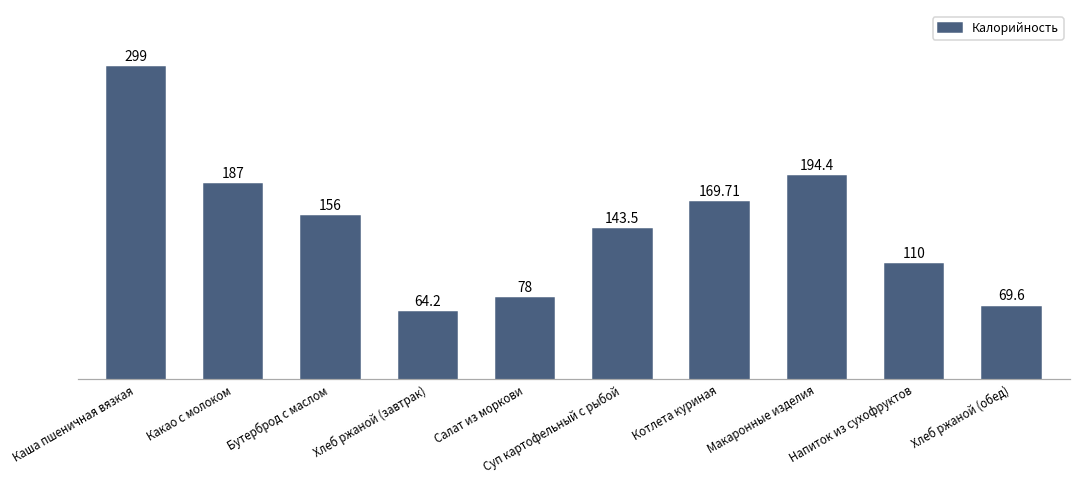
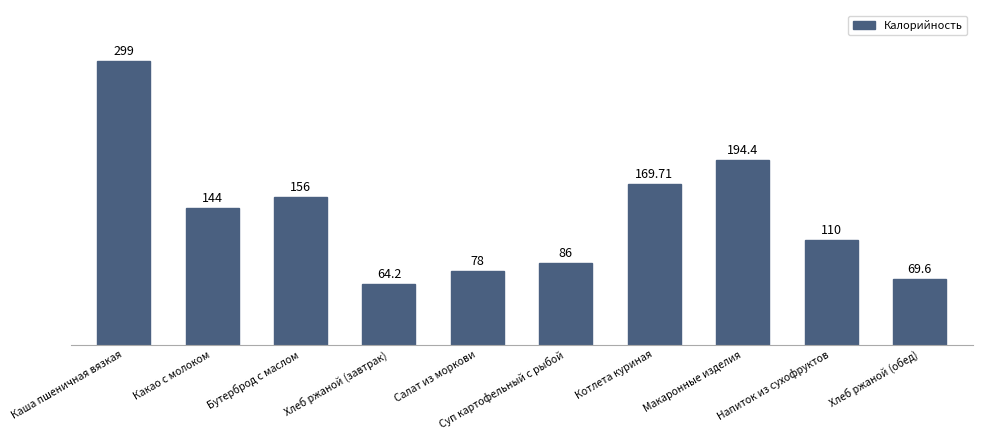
Какао с молоком: 187 -> 144
Суп картофельный с рыбой: 143.5 -> 86
